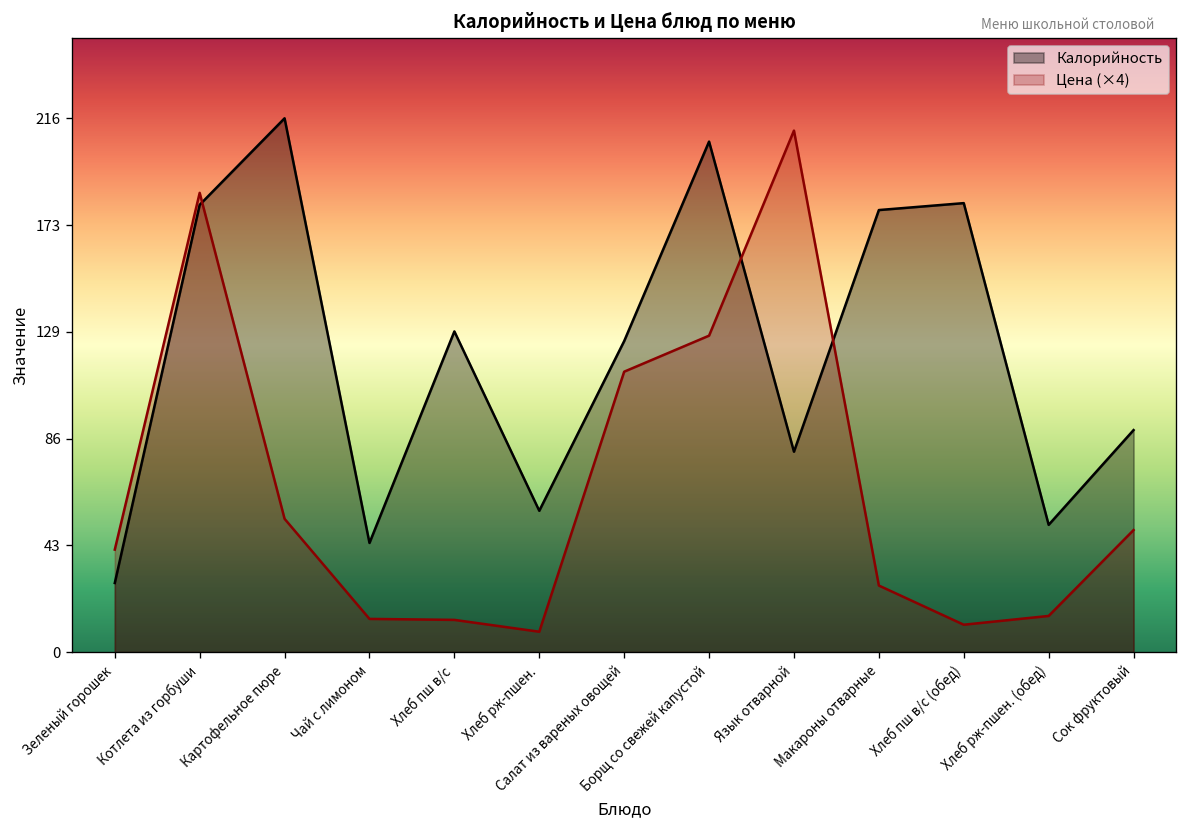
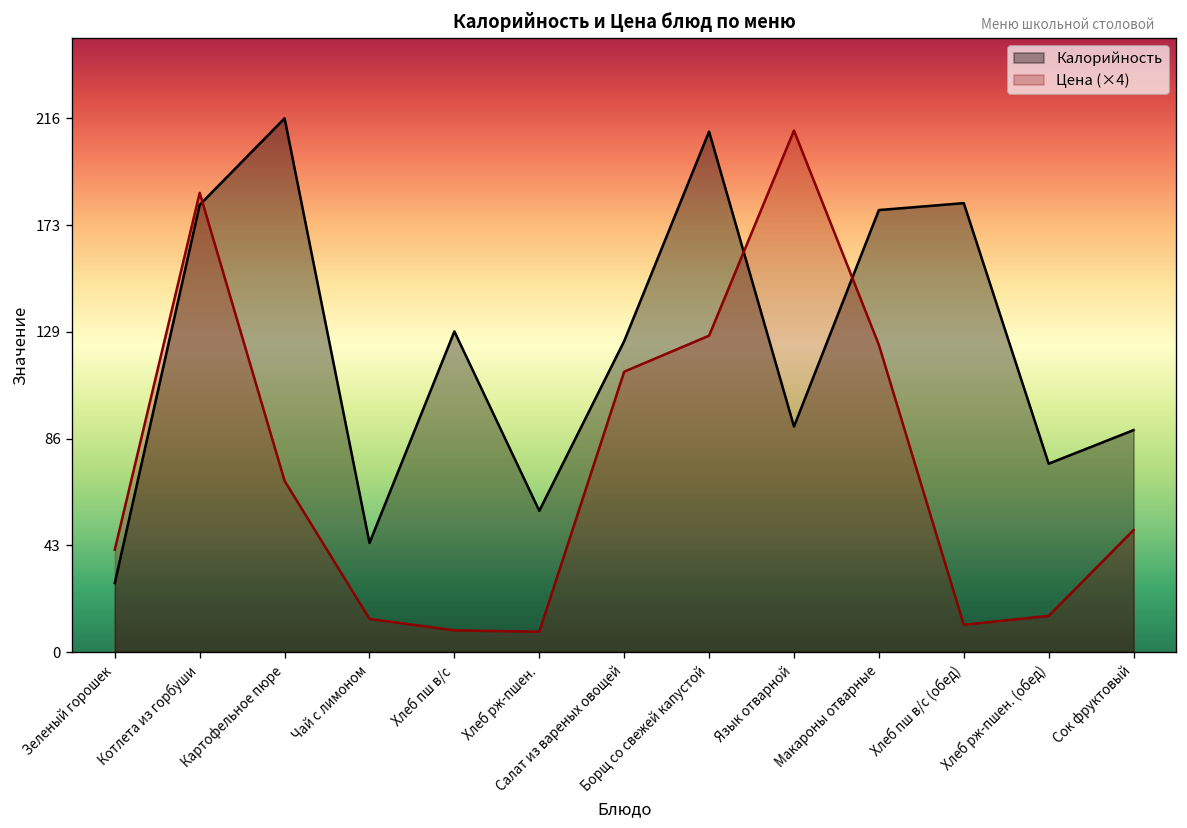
Цена (×4), Картофельное пюре: 54 -> 69
Цена (×4), Хлеб пш в/с: 13 -> 9
Калорийность, Борщ со свежей капустой: 207 -> 211
Калорийность, Язык отварной: 81 -> 91
Цена (×4), Макароны отварные: 27 -> 125
Калорийность, Хлеб рж-пшен. (обед): 52 -> 76
